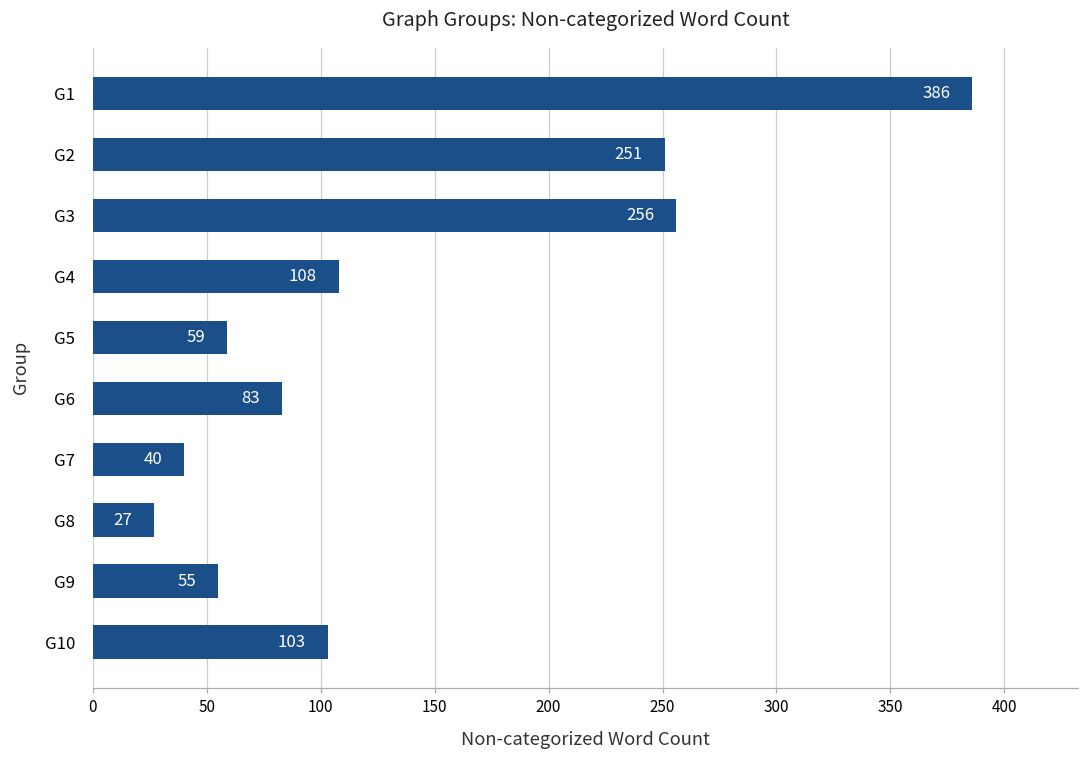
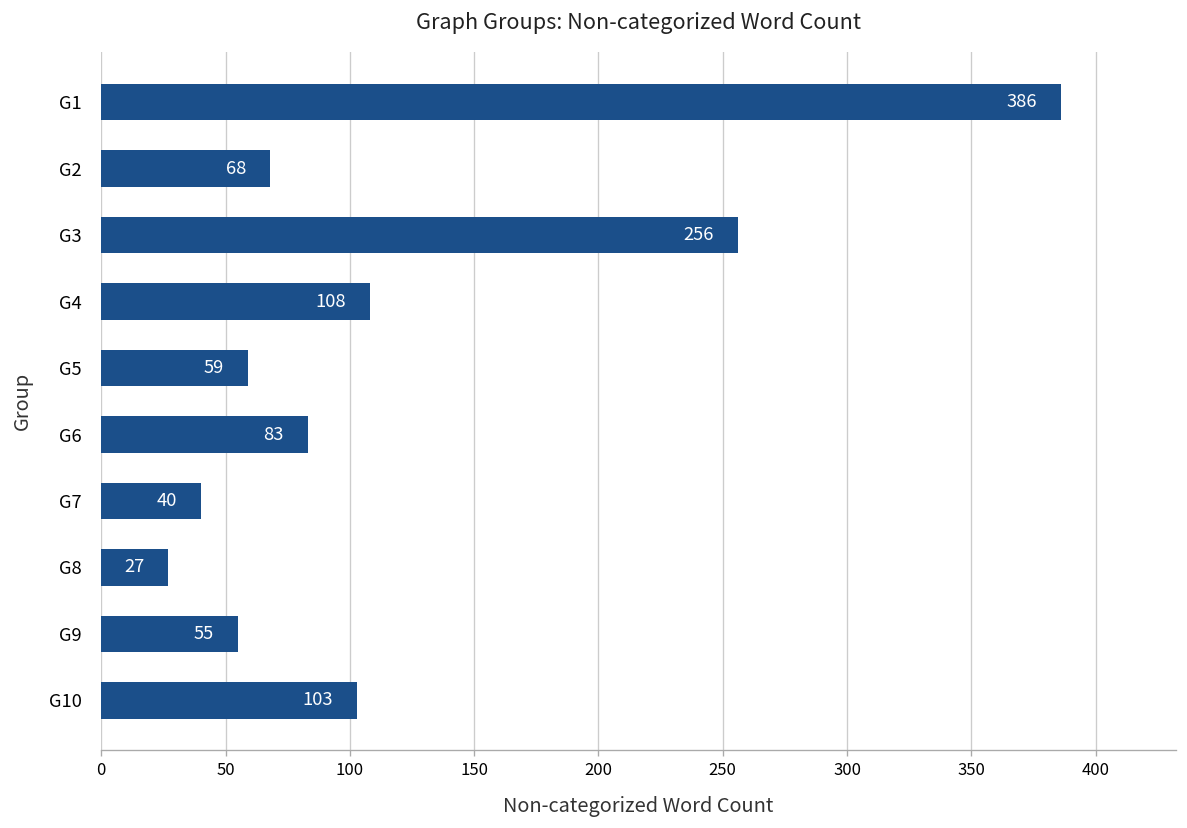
G2: 251 -> 68
